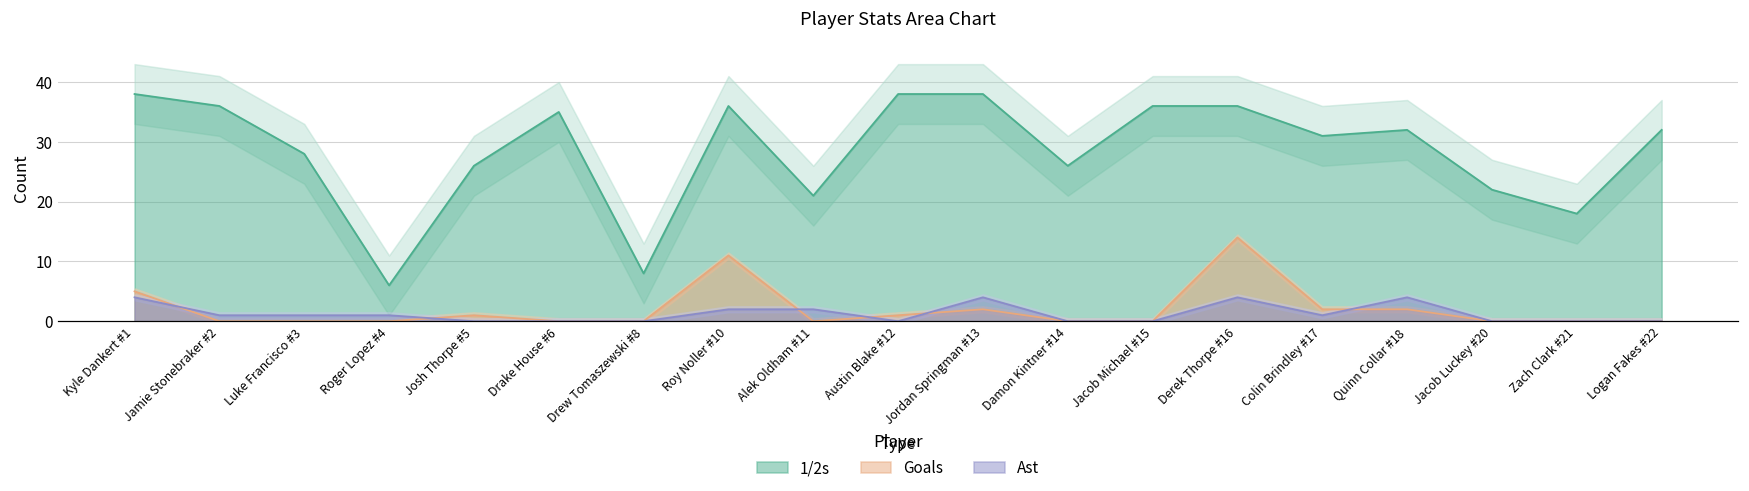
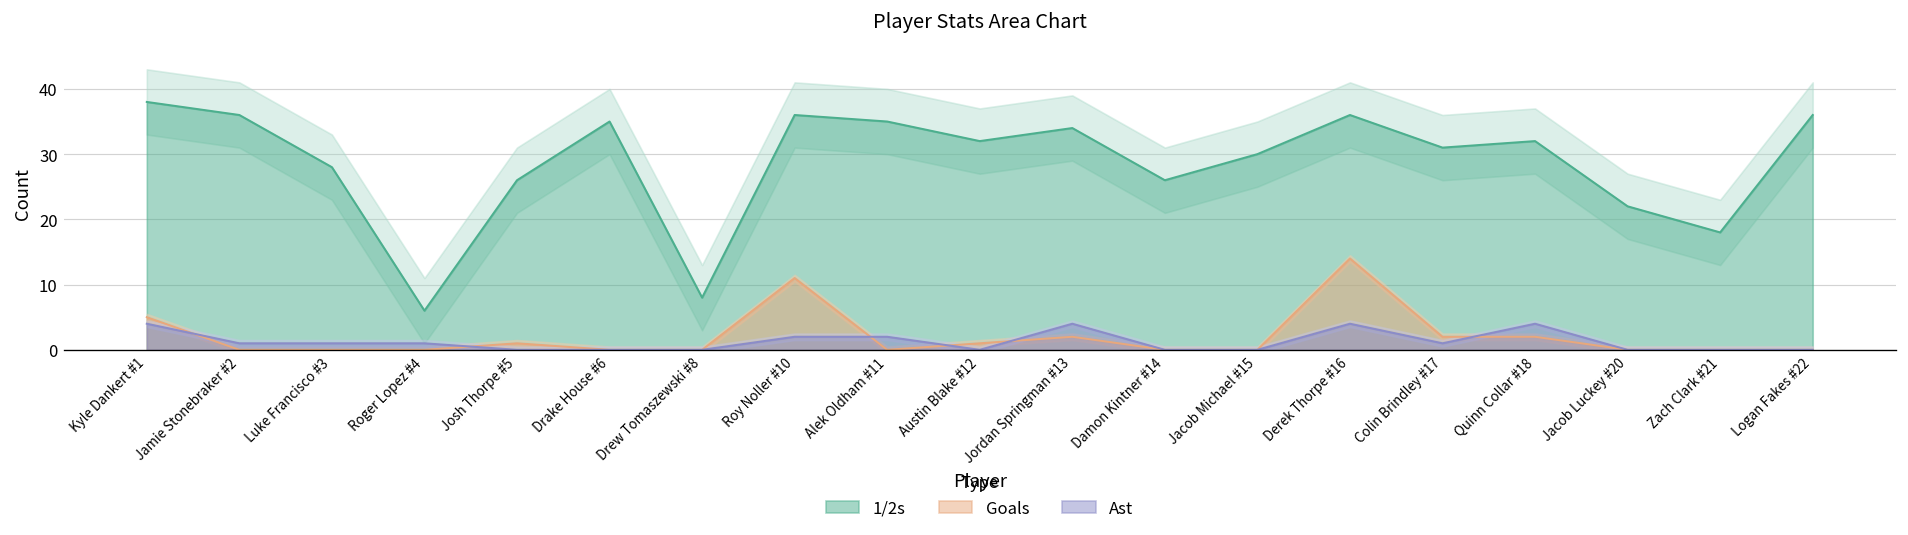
1/2s, Alek Oldham #11: 21 -> 35
1/2s, Austin Blake #12: 38 -> 32
1/2s, Jordan Springman #13: 38 -> 34
1/2s, Jacob Michael #15: 36 -> 30
1/2s, Logan Fakes #22: 32 -> 36
